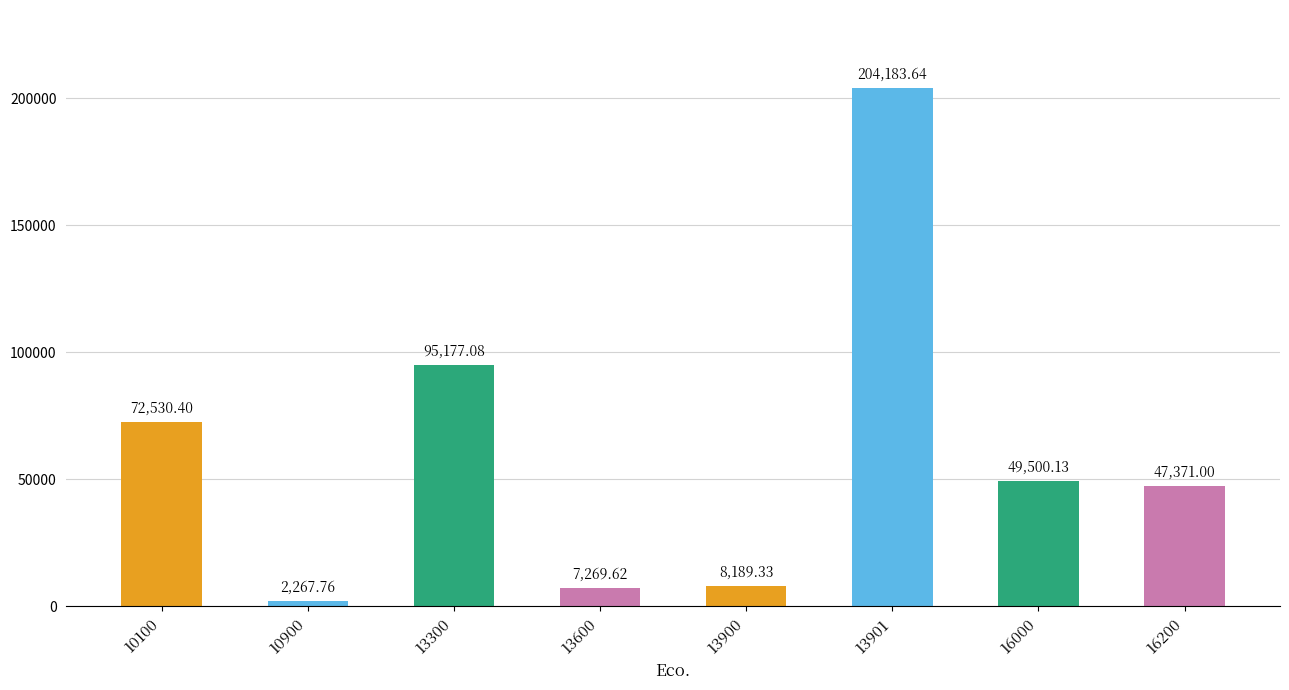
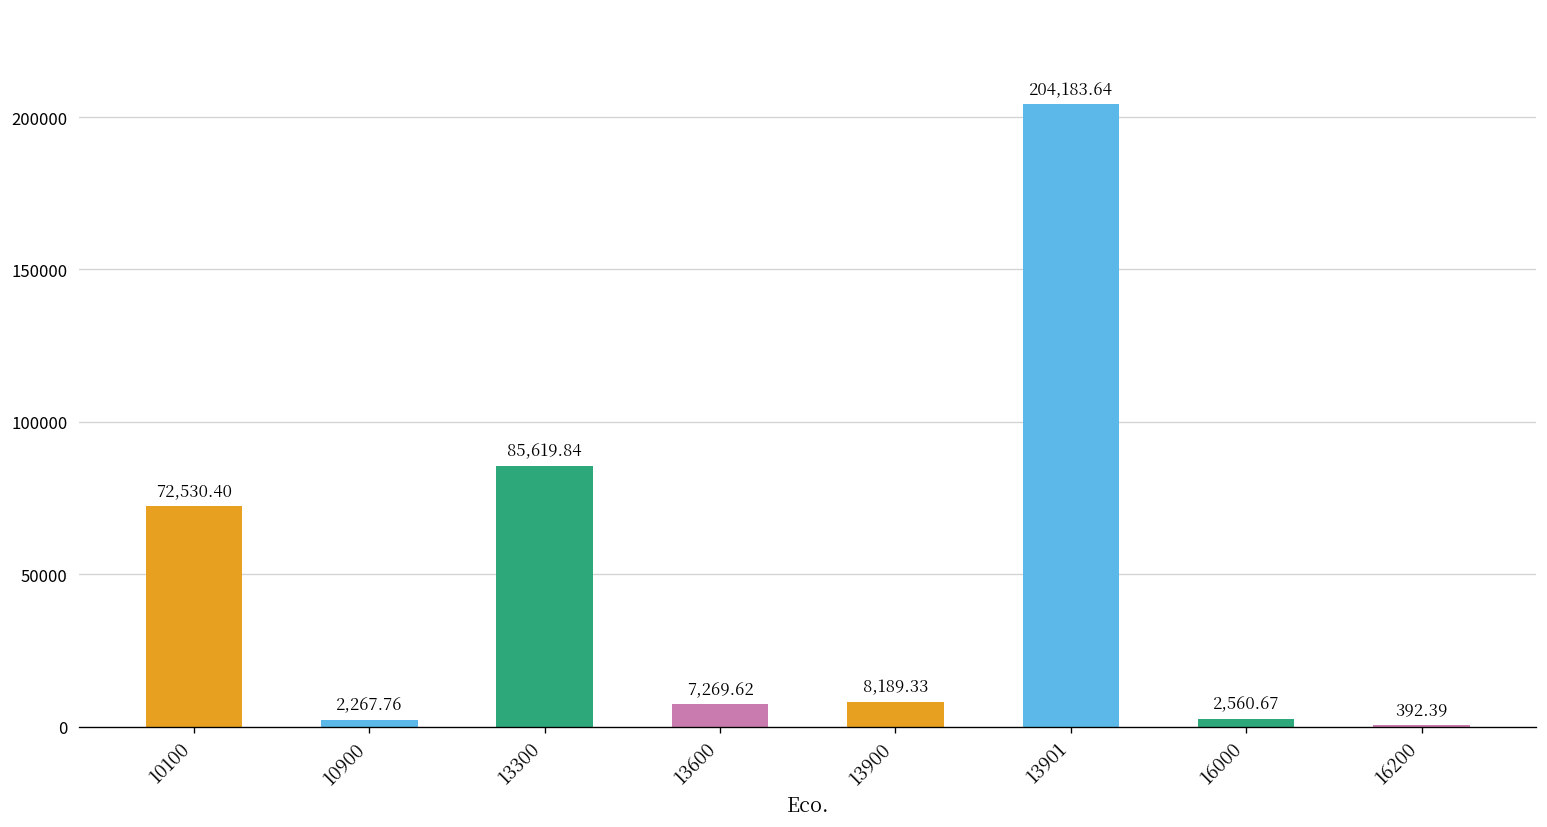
13300: 95,177.08 -> 85,619.84
16000: 49,500.13 -> 2,560.67
16200: 47,371.00 -> 392.39
